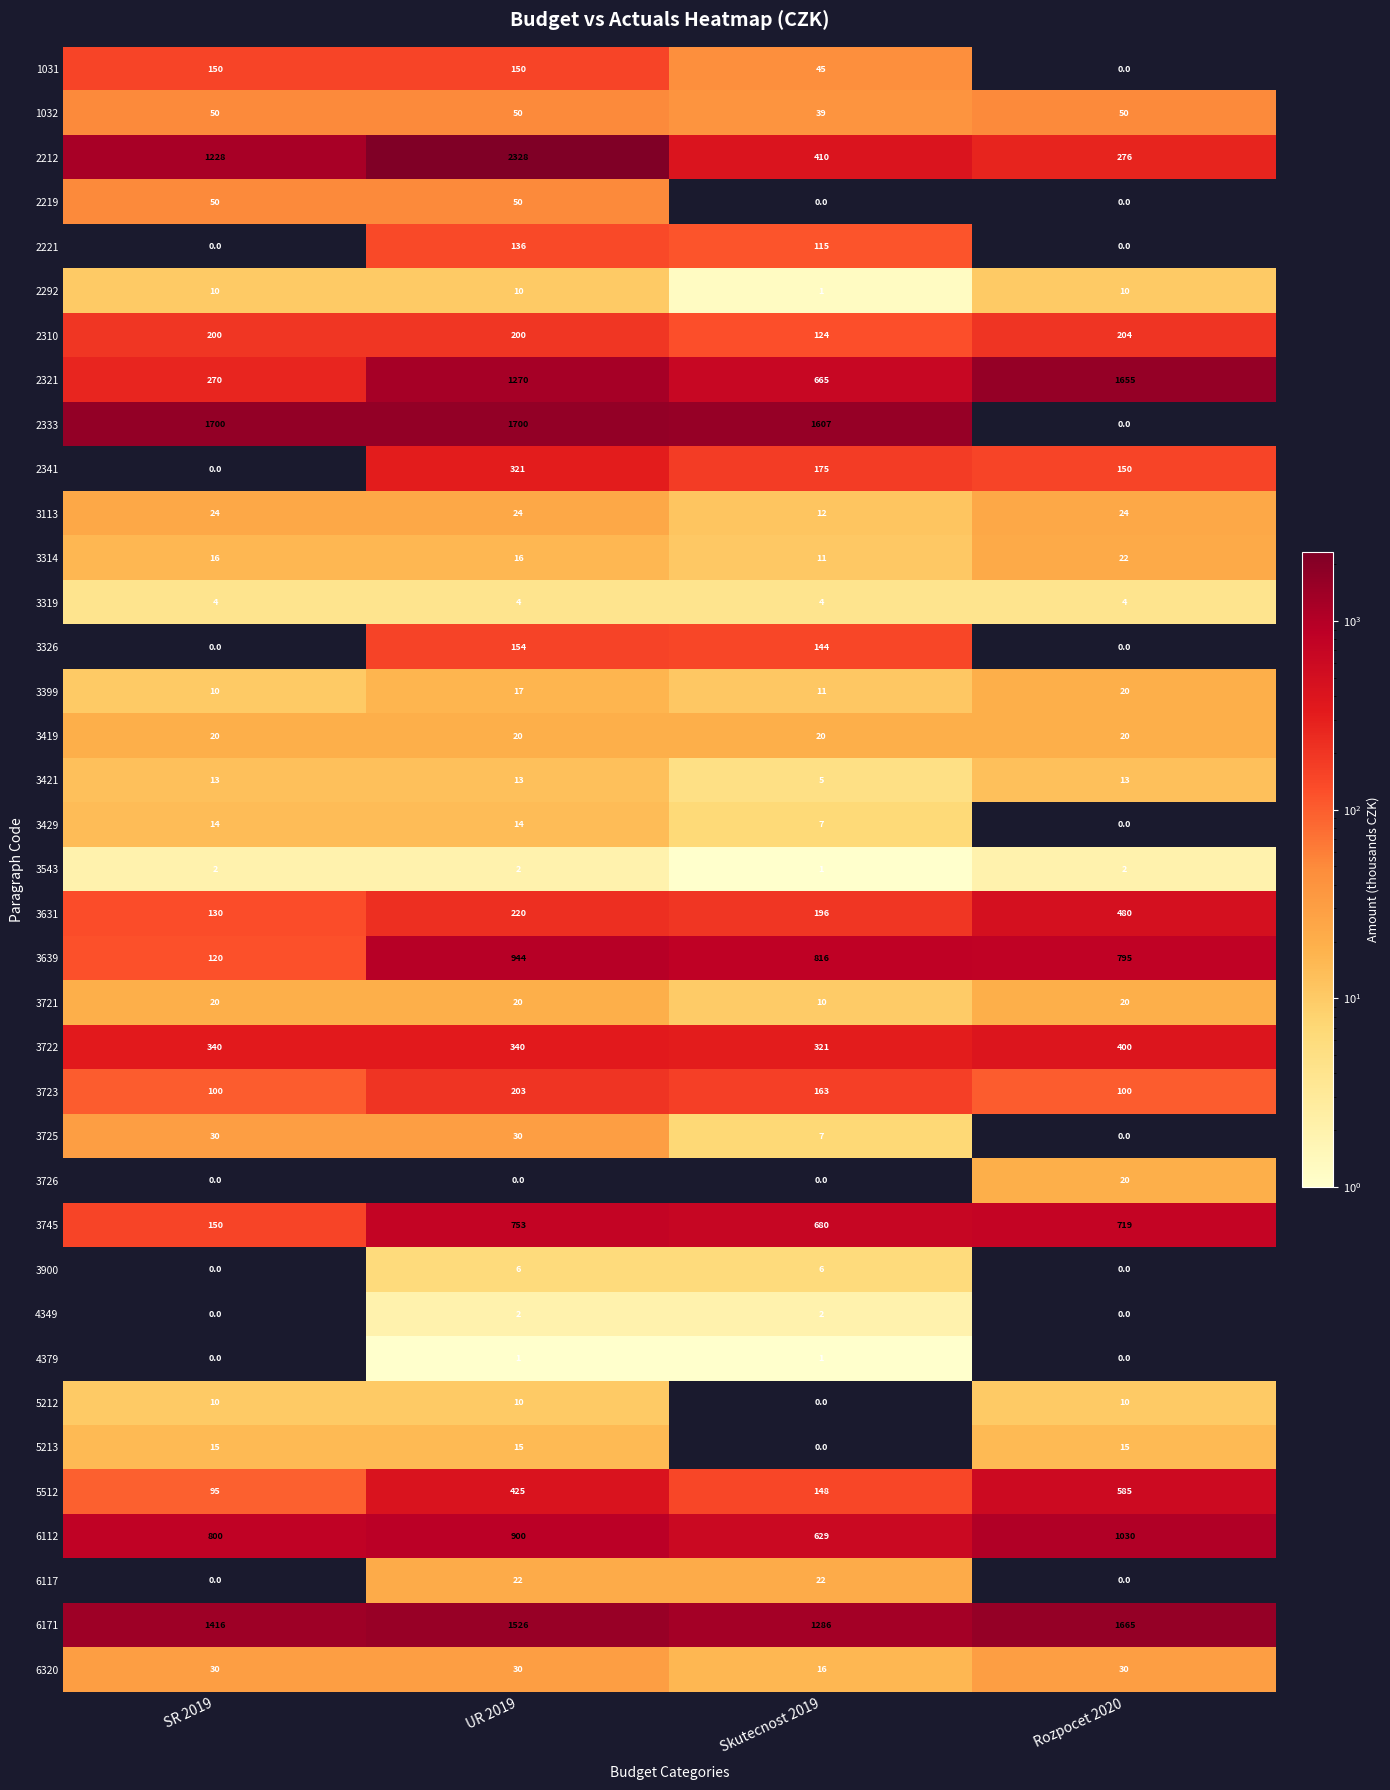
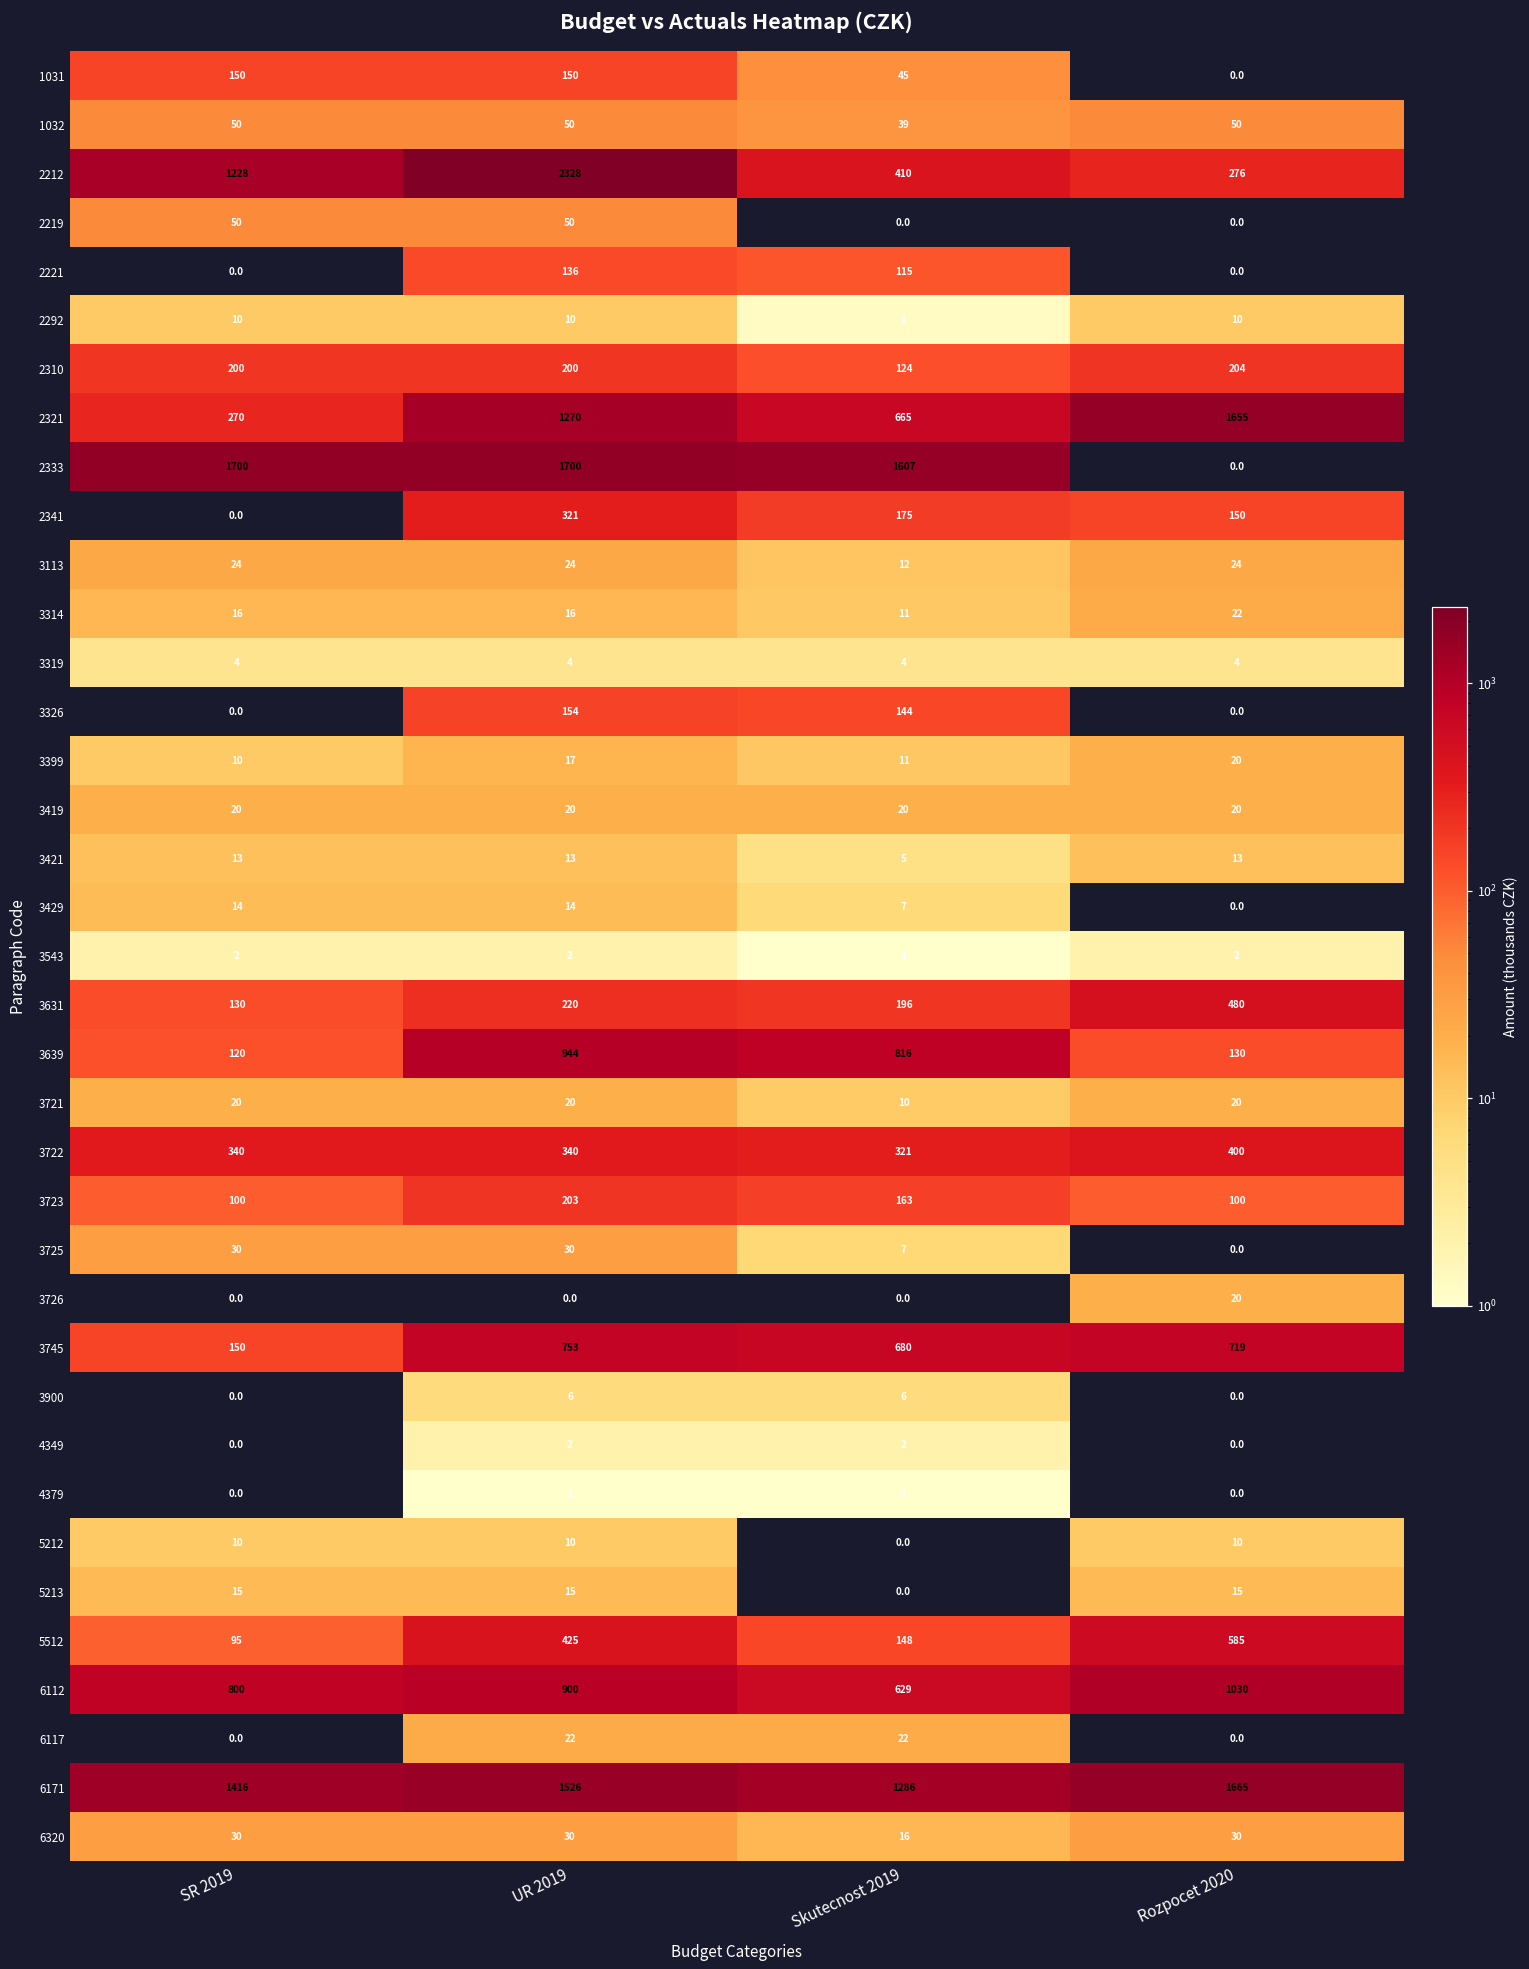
3639, Rozpocet 2020: 795 -> 130
